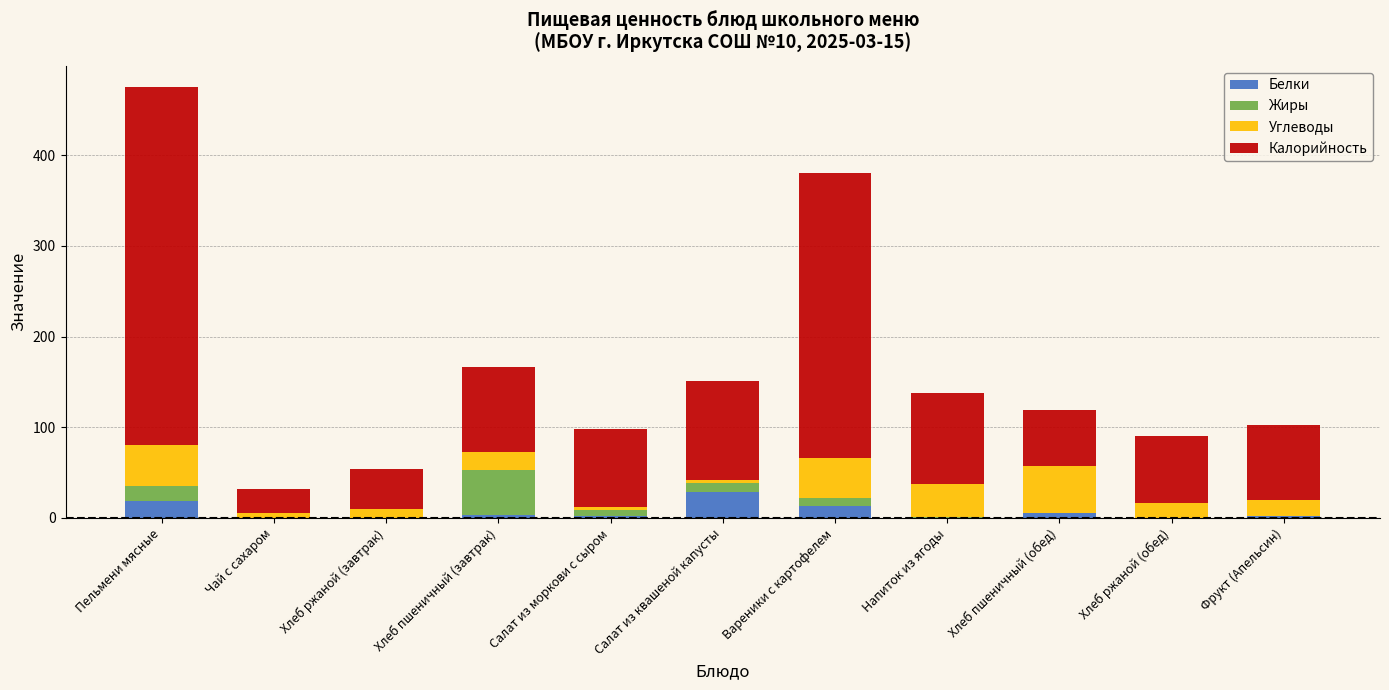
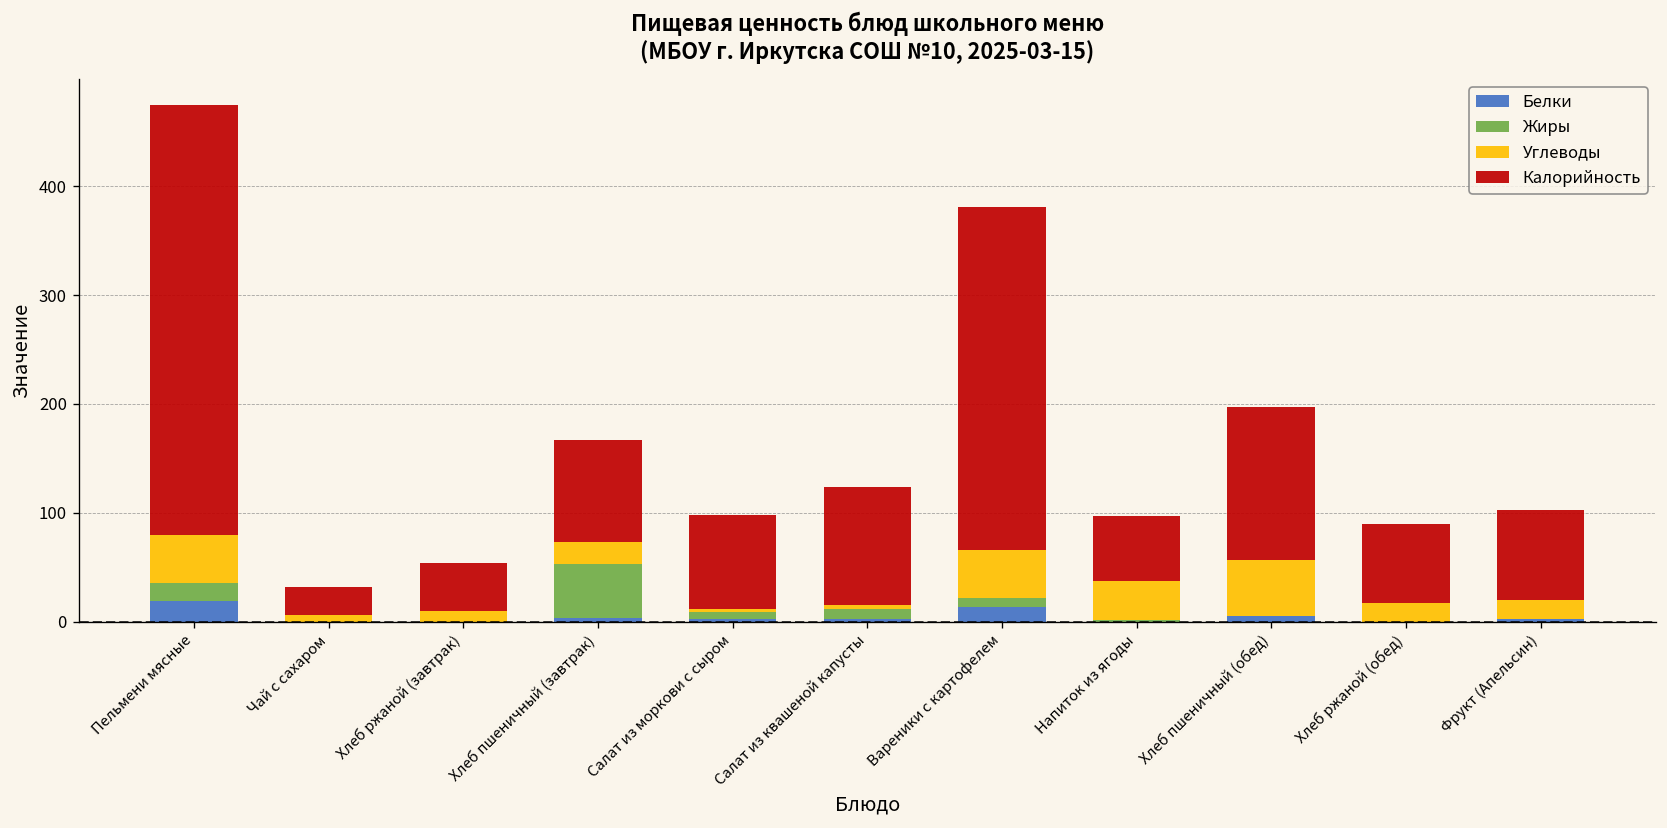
Белки, Салат из квашеной капусты: 30 -> 0
Калорийность, Напиток из ягоды: 100 -> 60
Калорийность, Хлеб пшеничный (обед): 60 -> 140
